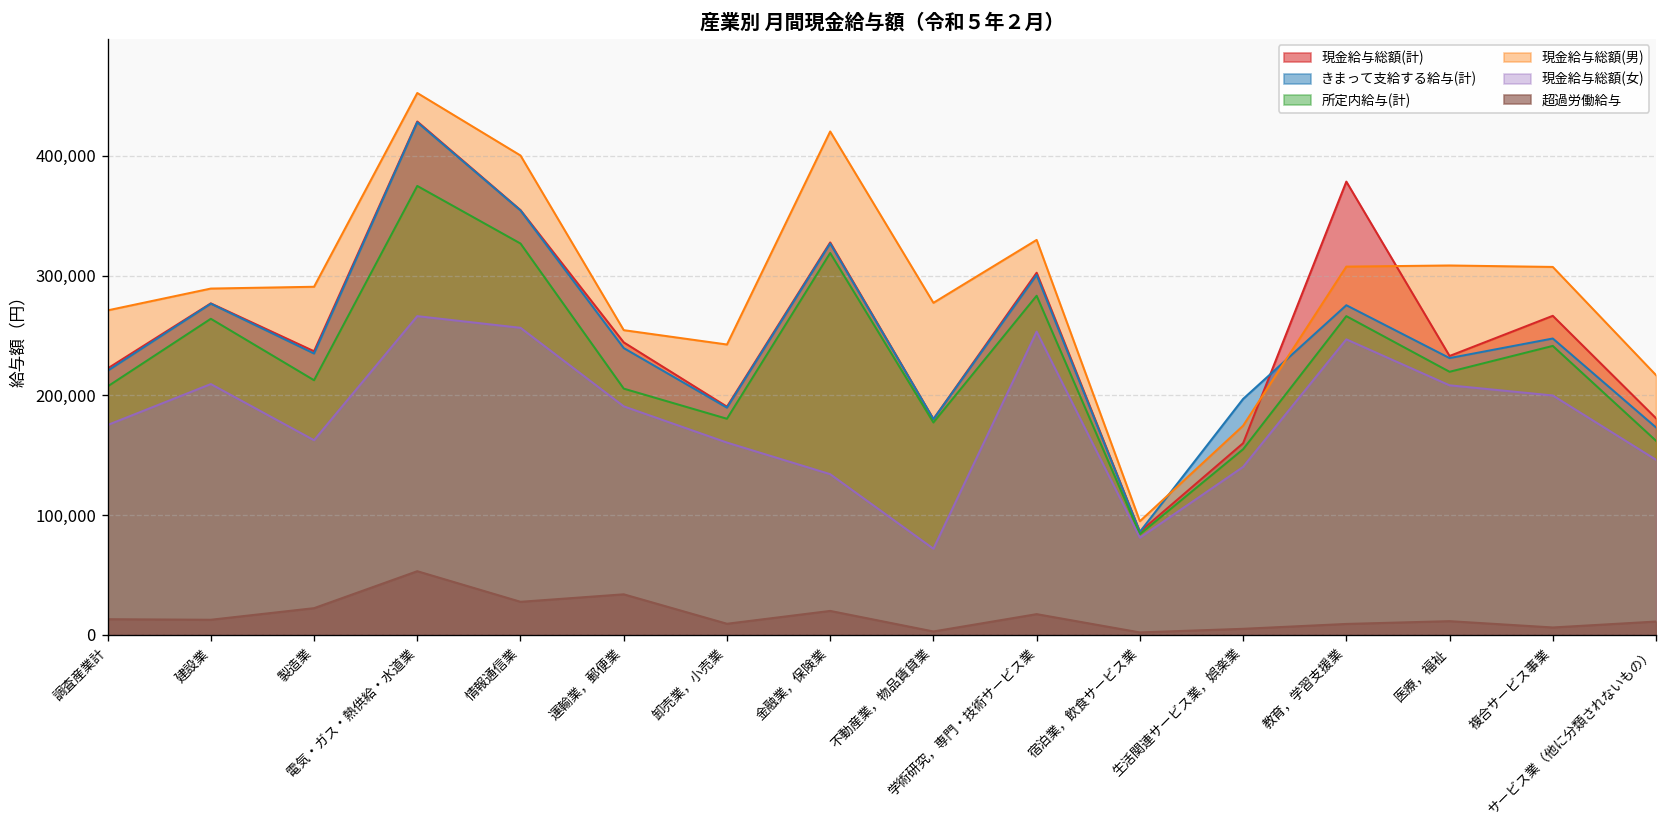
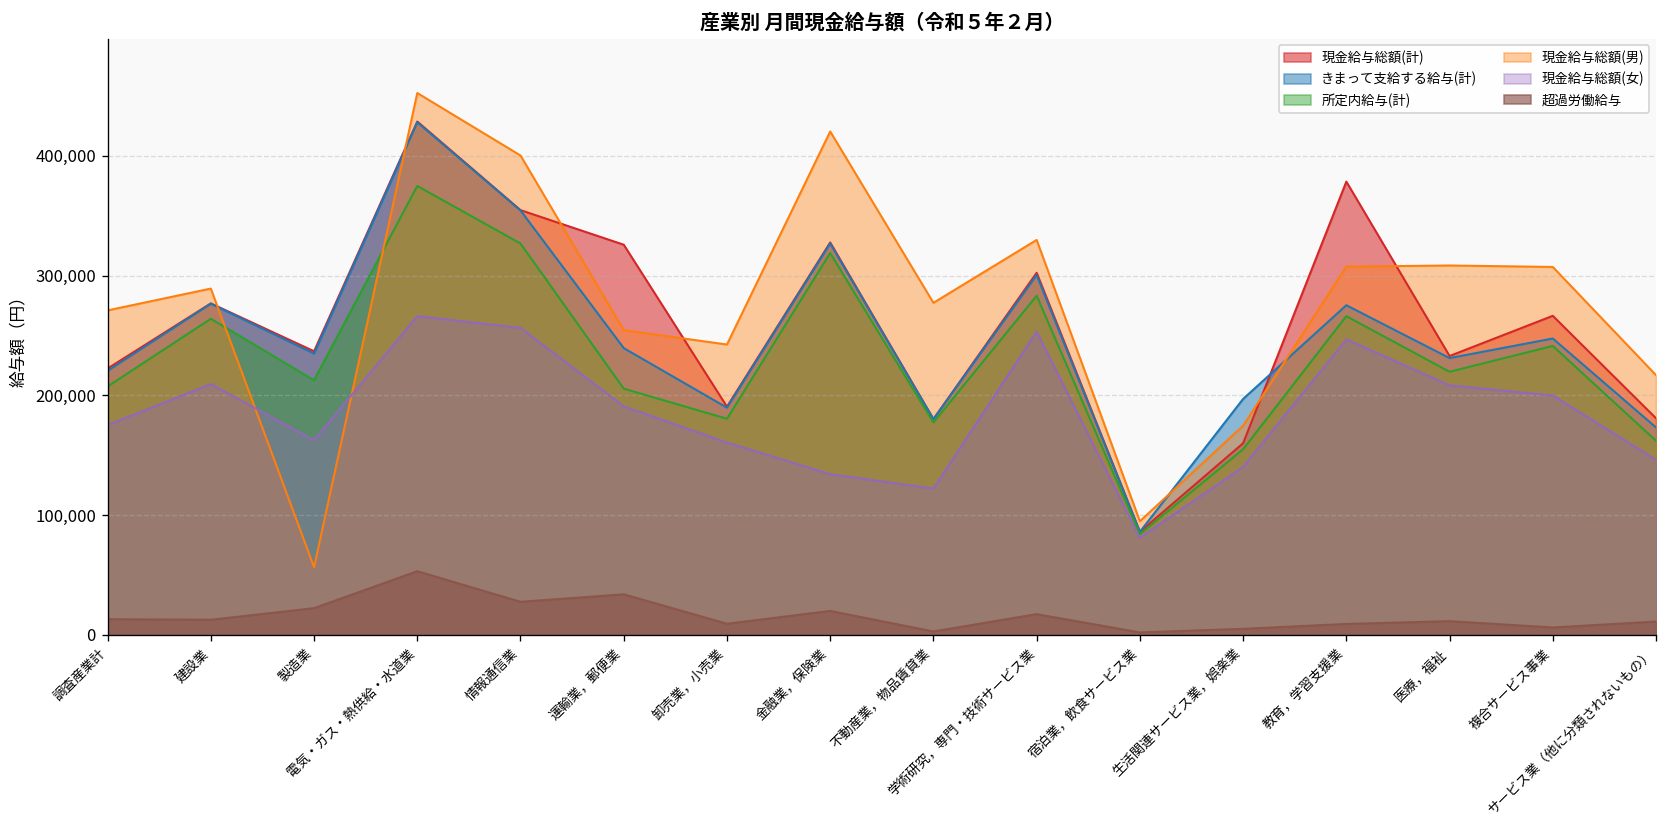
現金給与総額(男), 製造業: 290,000 -> 60,000
現金給与総額(計), 運輸業，郵便業: 240,000 -> 330,000
現金給与総額(女), 不動産業，物品賃貸業: 70,000 -> 120,000
